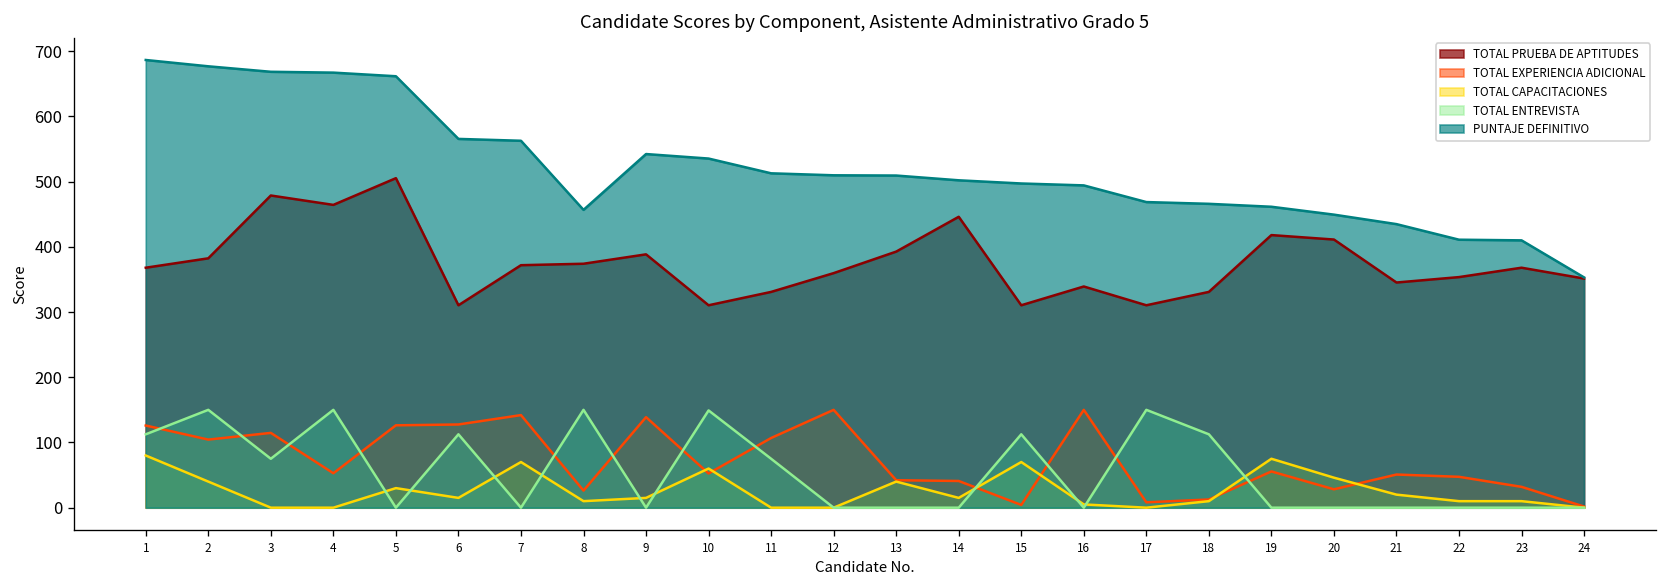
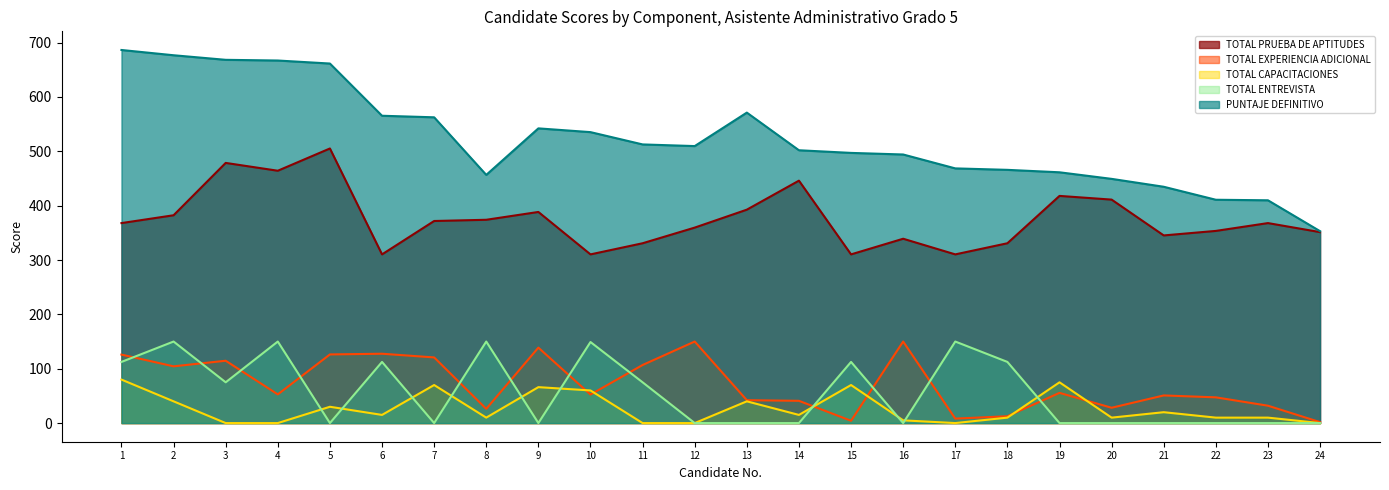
TOTAL EXPERIENCIA ADICIONAL, 7: 140 -> 120
TOTAL CAPACITACIONES, 9: 20 -> 70
PUNTAJE DEFINITIVO, 13: 510 -> 570
TOTAL CAPACITACIONES, 20: 50 -> 10
